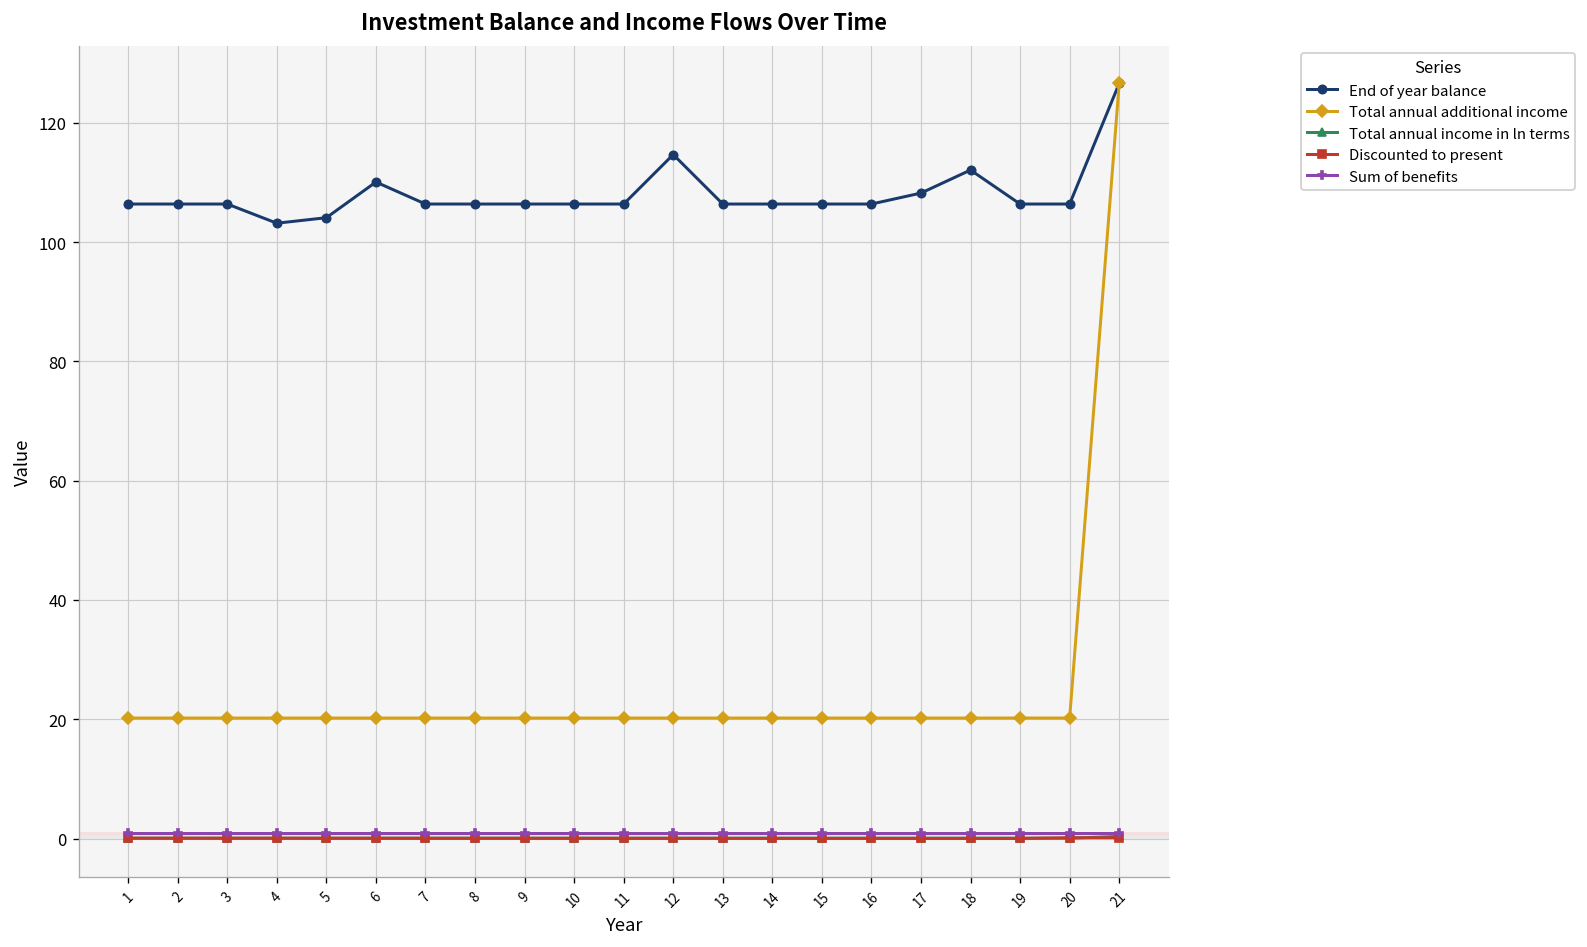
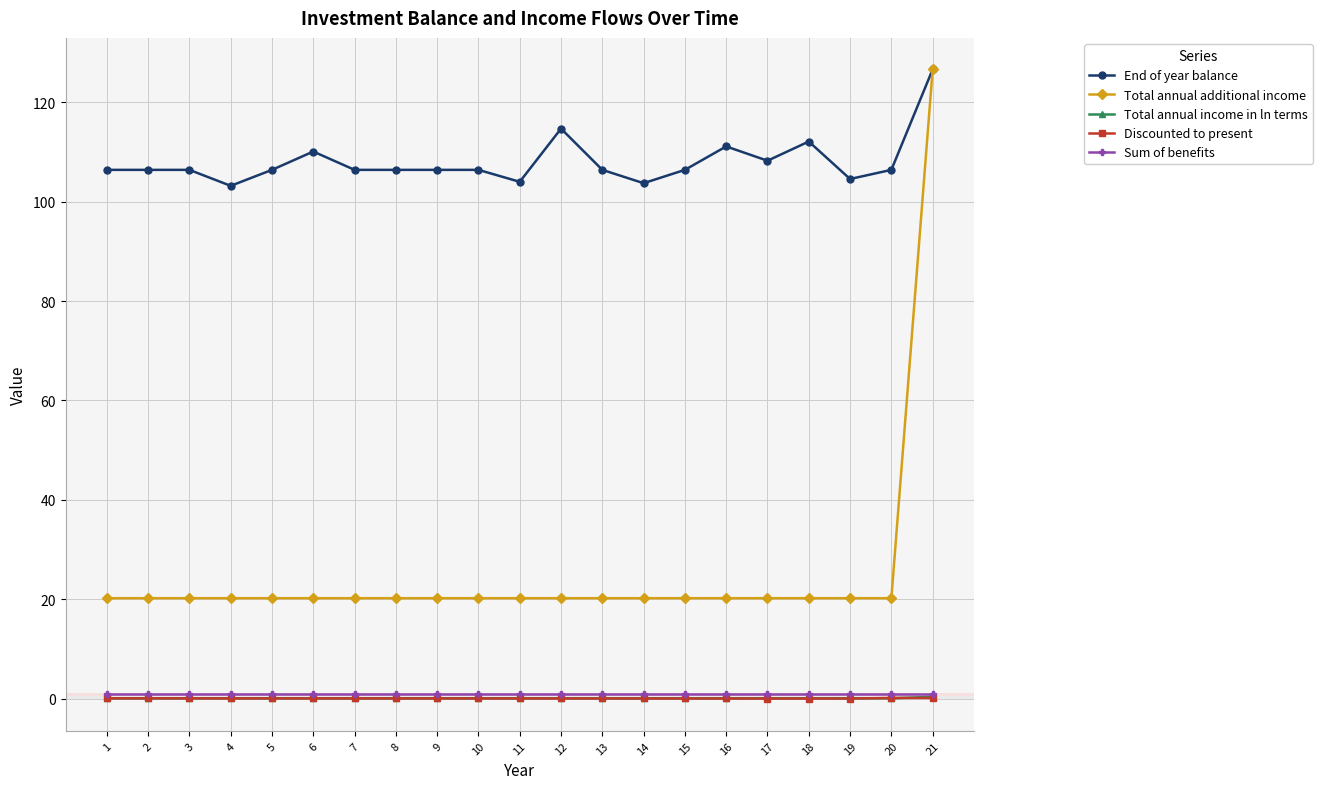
End of year balance, 5: 104 -> 106
End of year balance, 11: 106 -> 104
End of year balance, 14: 106 -> 104
End of year balance, 16: 106 -> 111
End of year balance, 19: 106 -> 105
